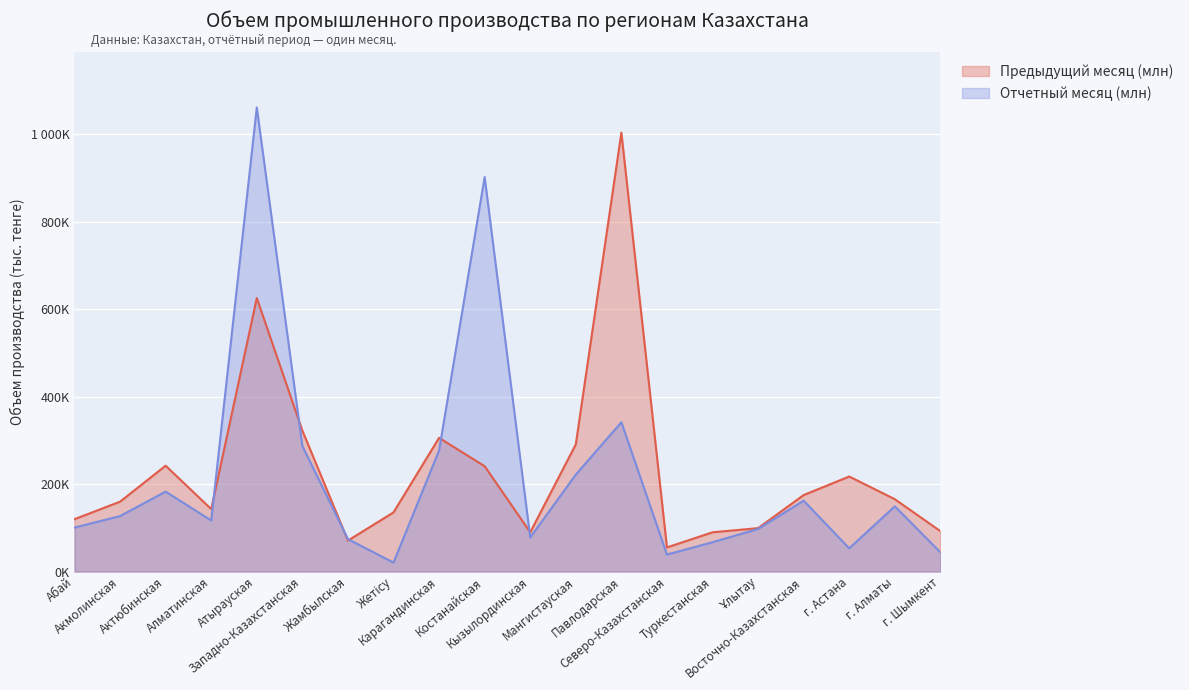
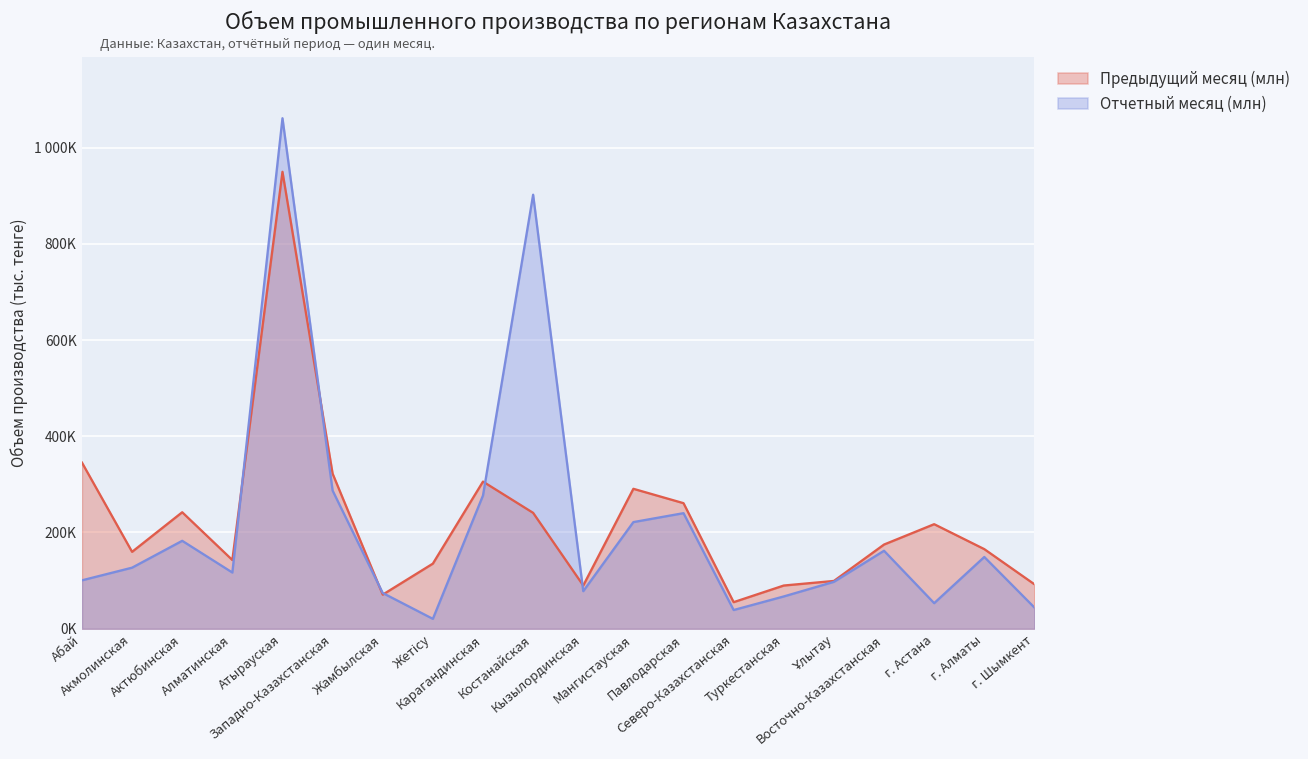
Предыдущий месяц (млн), Абай: 120000 -> 350000
Предыдущий месяц (млн), Атырауская: 630000 -> 950000
Предыдущий месяц (млн), Павлодарская: 1000000 -> 260000
Отчетный месяц (млн), Павлодарская: 340000 -> 240000
